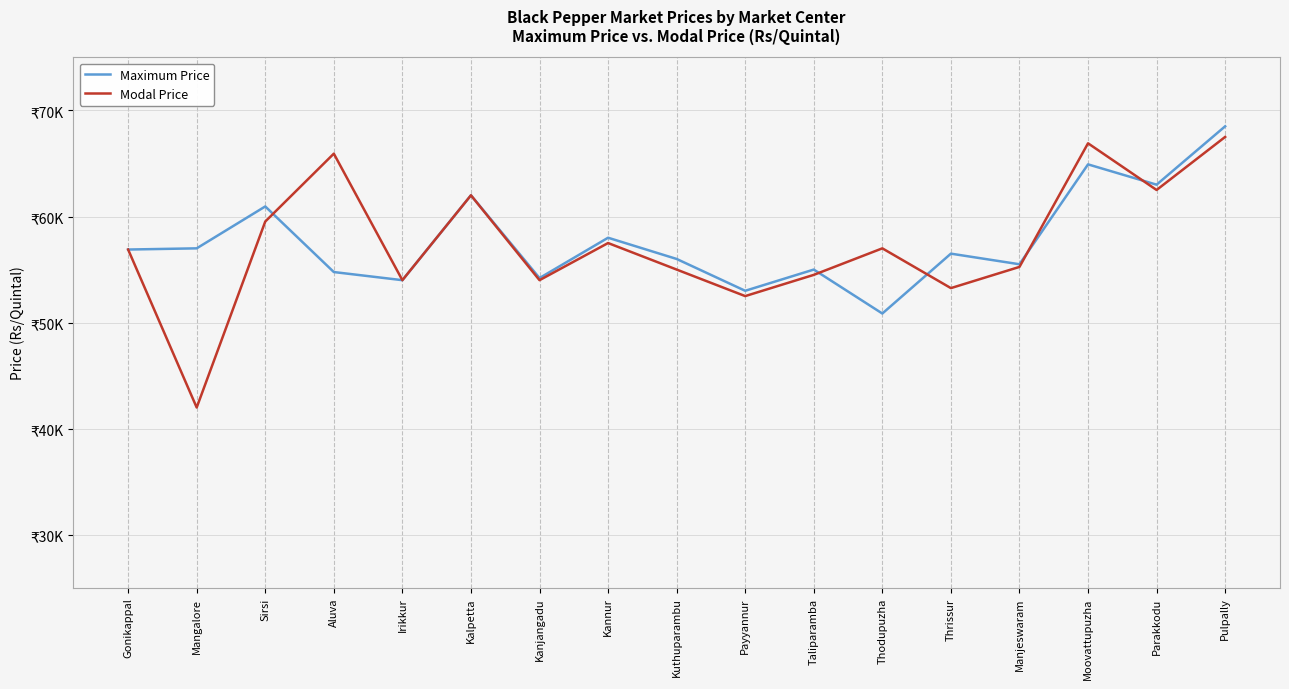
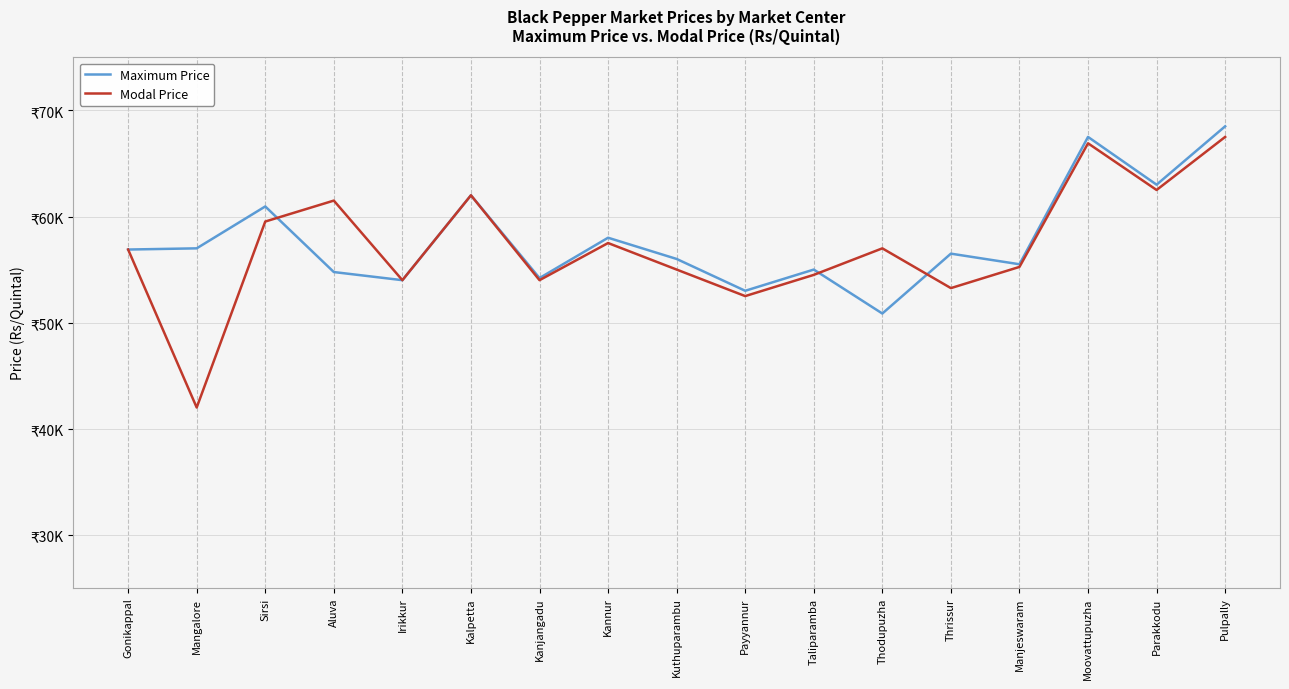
Modal Price, Aluva: ₹65900 -> ₹61500
Maximum Price, Moovattupuzha: ₹64900 -> ₹67500
